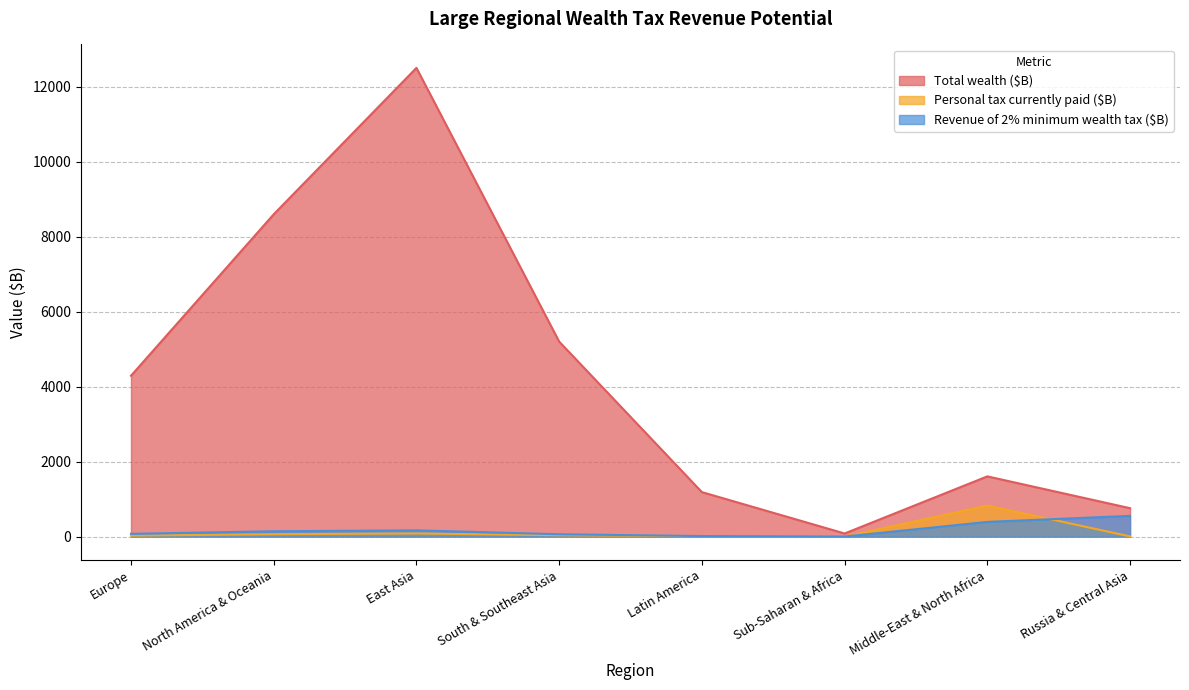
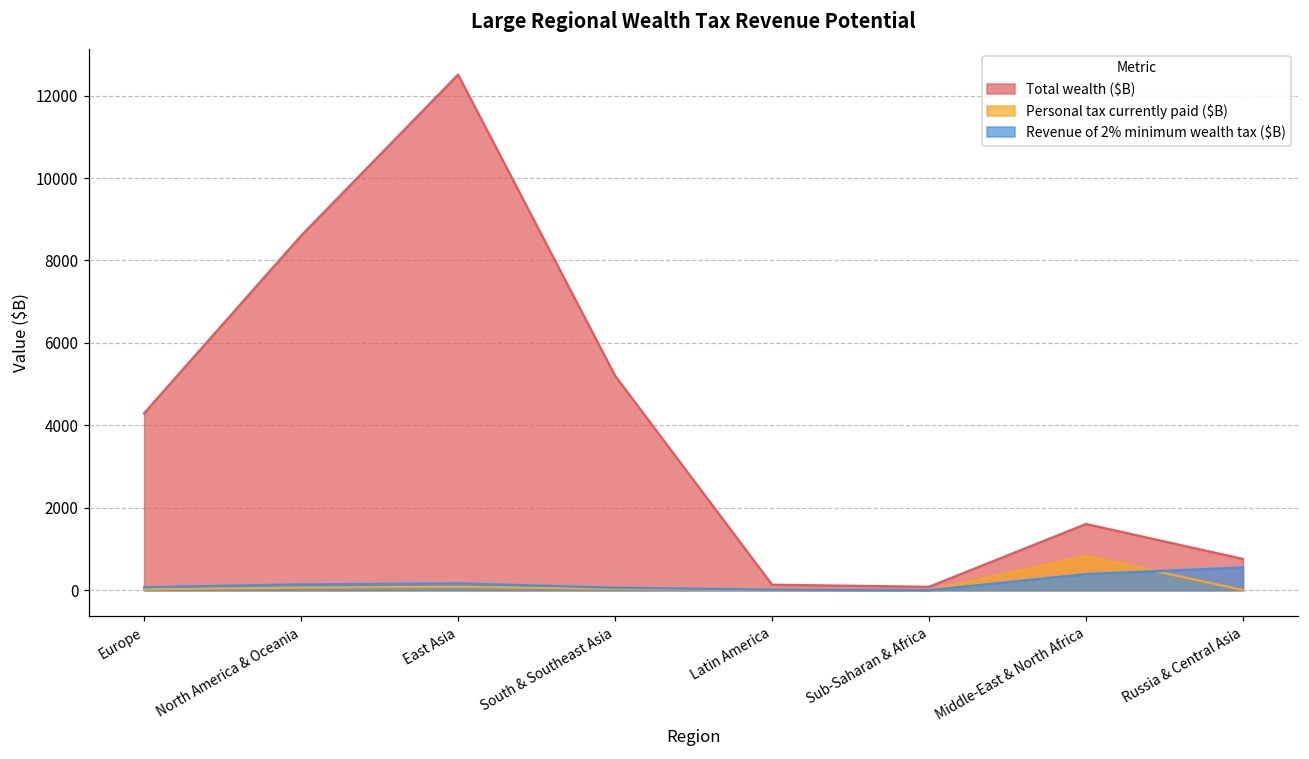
Total wealth ($B), Latin America: 1200 -> 100
